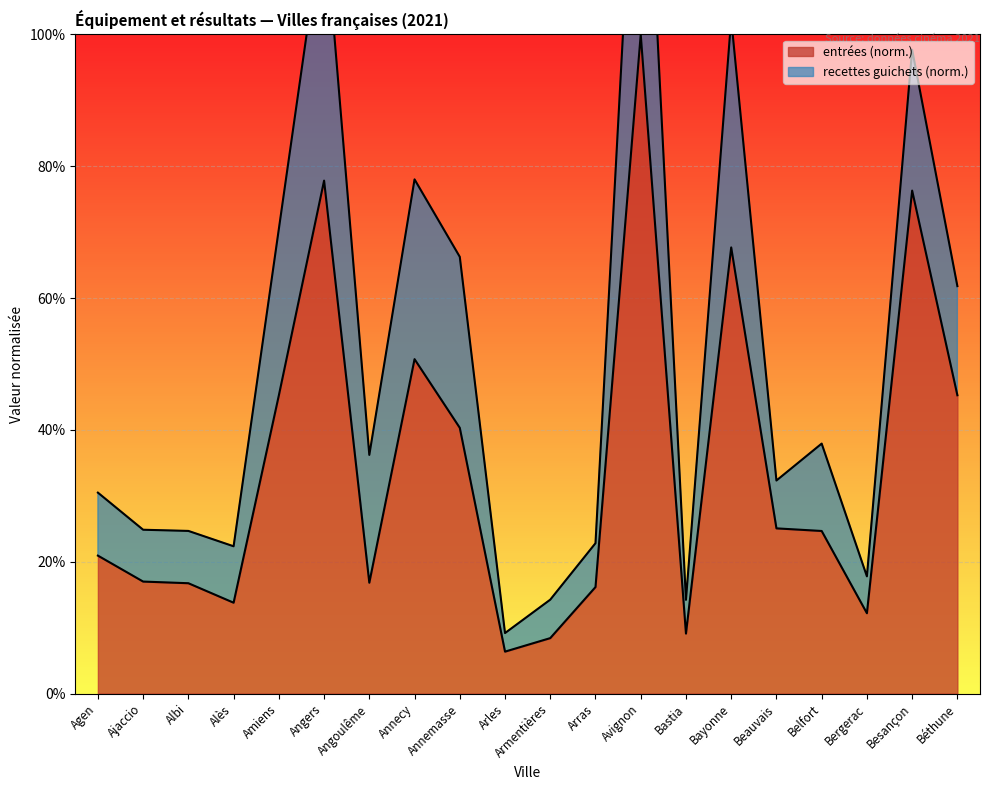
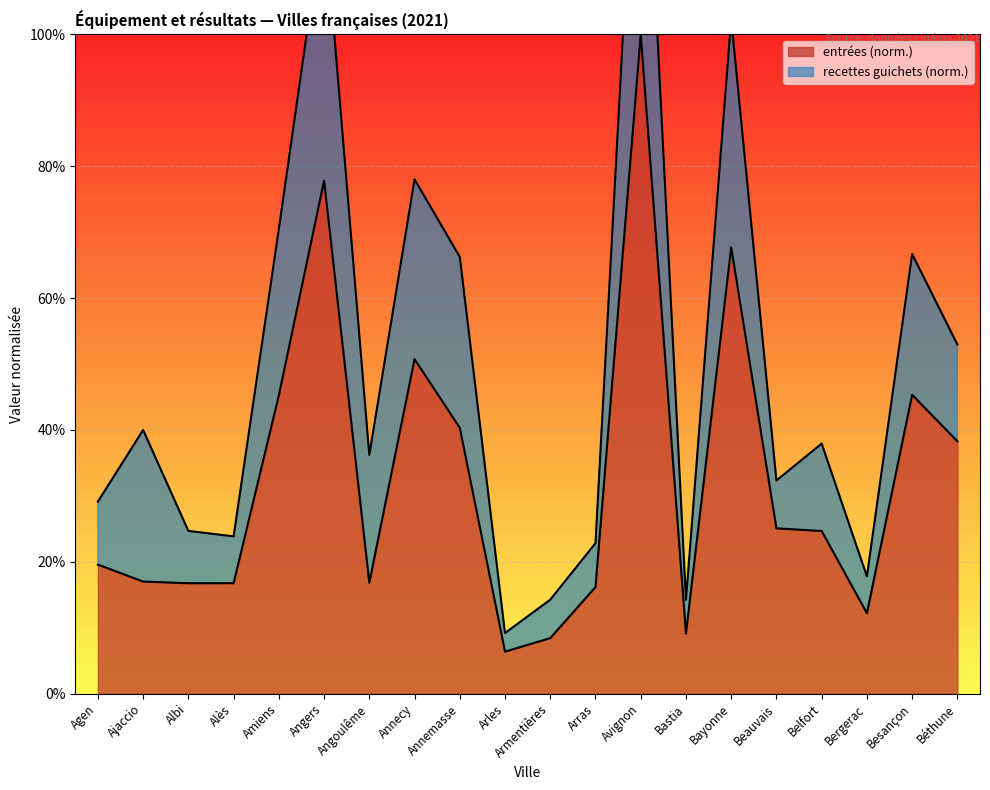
entrées (norm.), Agen: 21% -> 20%
recettes guichets (norm.), Ajaccio: 8% -> 23%
entrées (norm.), Alès: 14% -> 17%
recettes guichets (norm.), Alès: 9% -> 7%
entrées (norm.), Besançon: 76% -> 45%
entrées (norm.), Béthune: 45% -> 38%
recettes guichets (norm.), Béthune: 17% -> 15%
